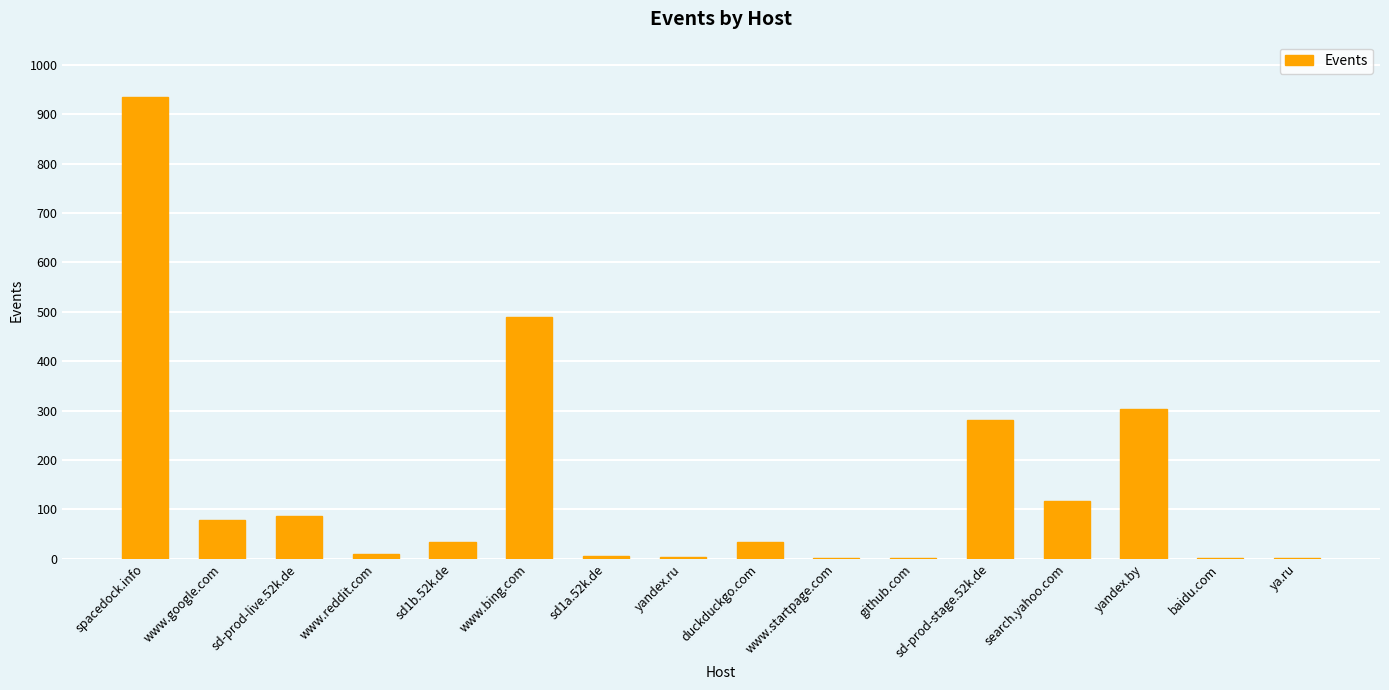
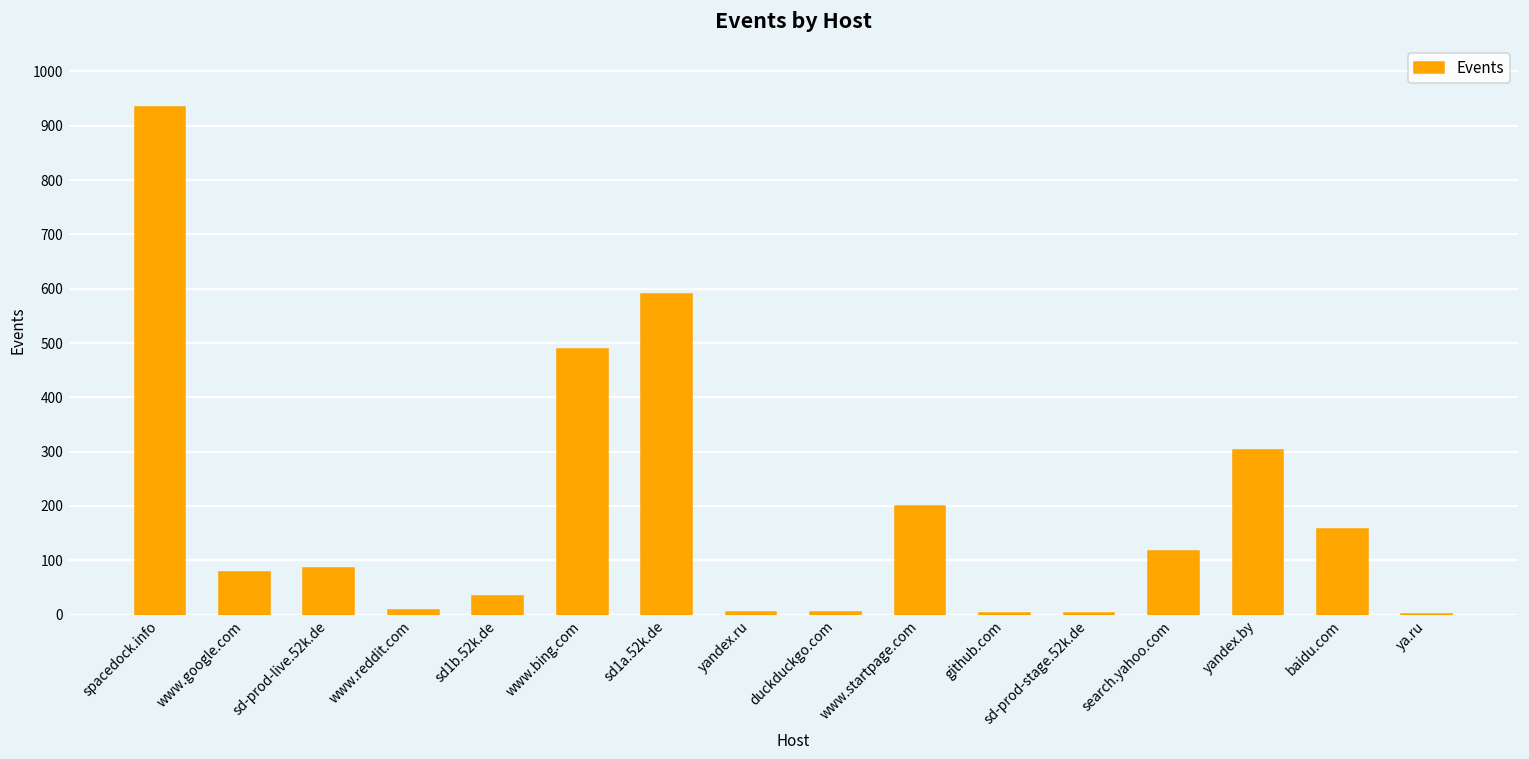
sd1a.52k.de: 10 -> 590
duckduckgo.com: 30 -> 0
www.startpage.com: 0 -> 200
sd-prod-stage.52k.de: 280 -> 0
baidu.com: 0 -> 160
